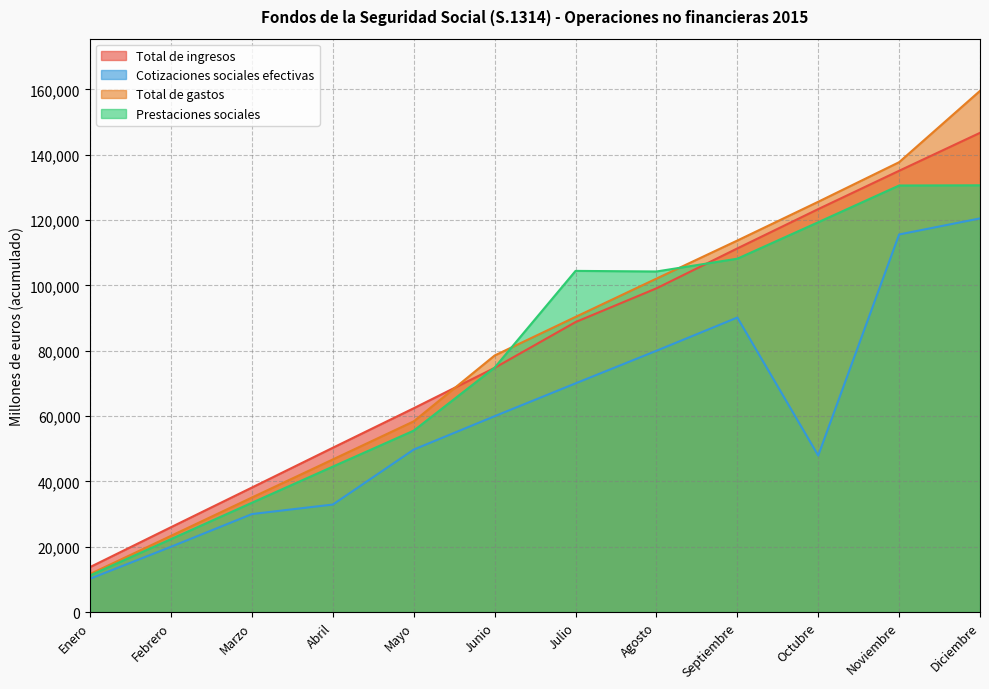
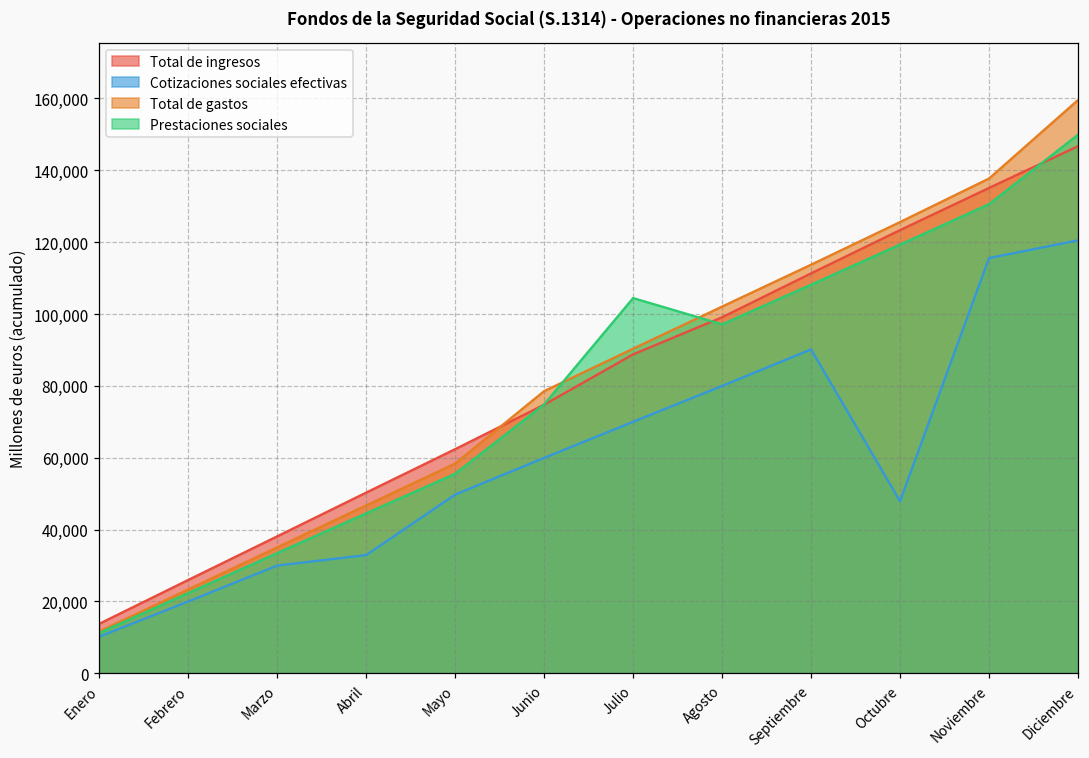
Prestaciones sociales, Agosto: 104,000 -> 97,000
Prestaciones sociales, Diciembre: 131,000 -> 150,000
